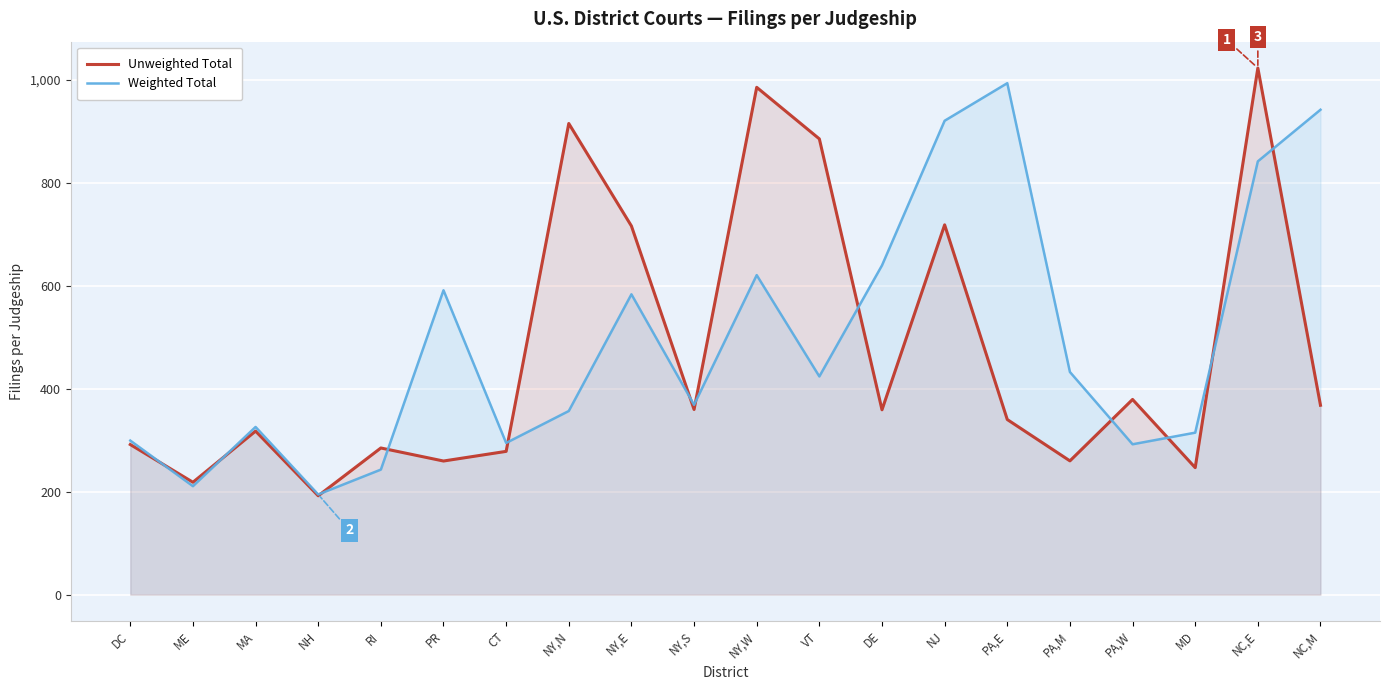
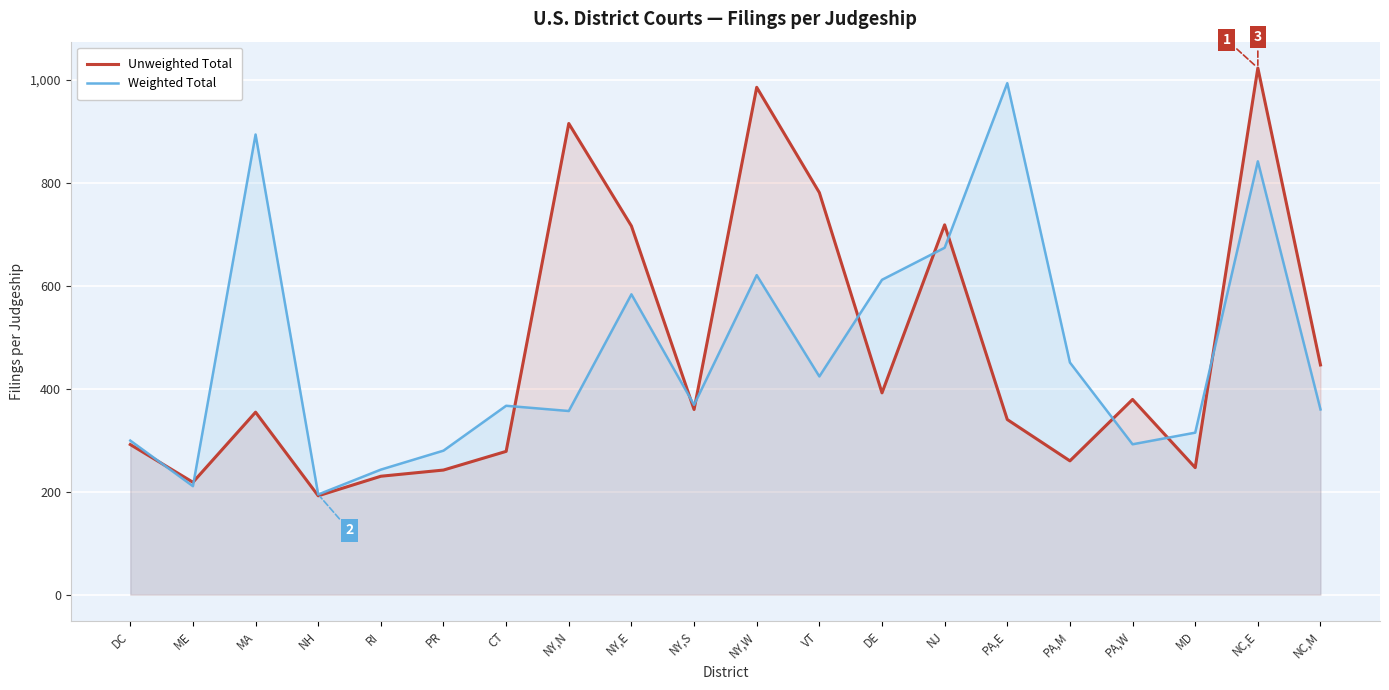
Unweighted Total, MA: 320 -> 350
Weighted Total, MA: 330 -> 890
Unweighted Total, RI: 280 -> 230
Unweighted Total, PR: 260 -> 240
Weighted Total, PR: 590 -> 280
Weighted Total, CT: 290 -> 370
Unweighted Total, VT: 890 -> 780
Unweighted Total, DE: 360 -> 390
Weighted Total, DE: 640 -> 610
Weighted Total, NJ: 920 -> 670
Weighted Total, PA,M: 430 -> 450
Unweighted Total, NC,M: 370 -> 450
Weighted Total, NC,M: 940 -> 360
